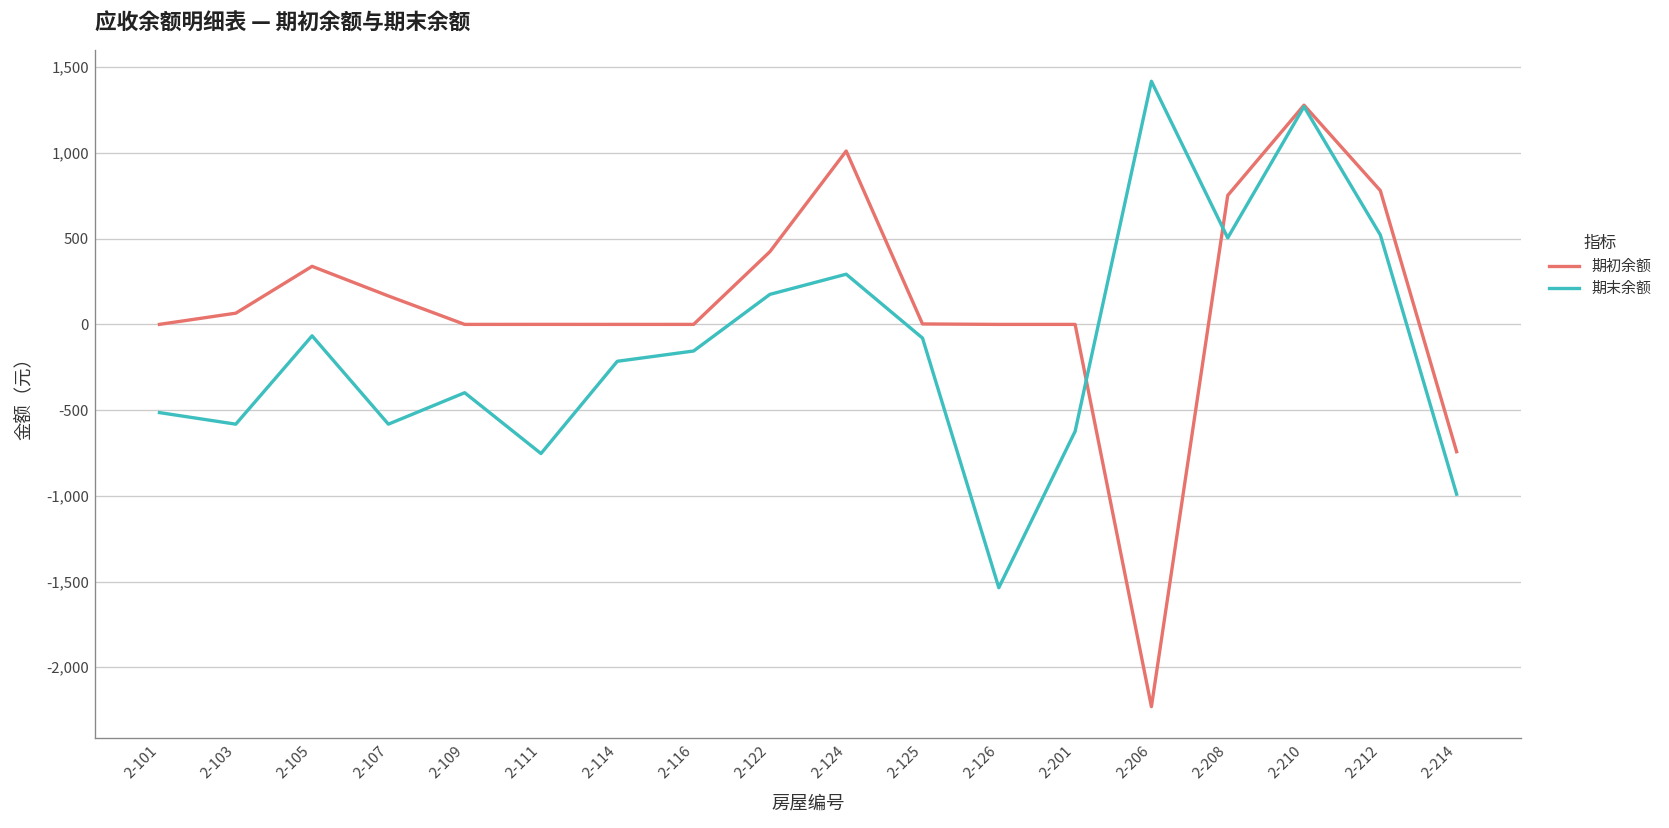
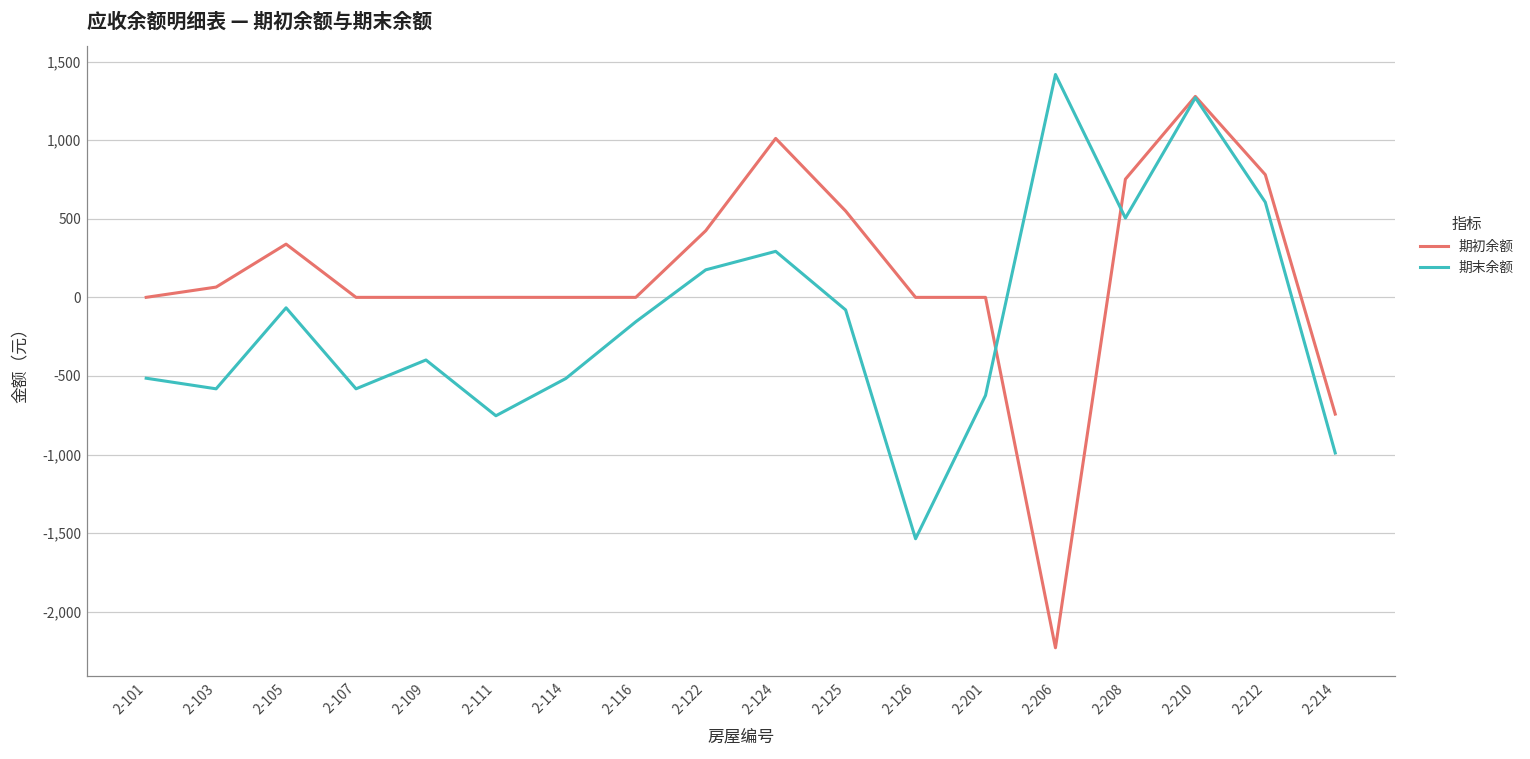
期初余额, 2-107: 170 -> 0
期末余额, 2-114: -220 -> -520
期初余额, 2-125: 0 -> 550
期末余额, 2-212: 520 -> 610
